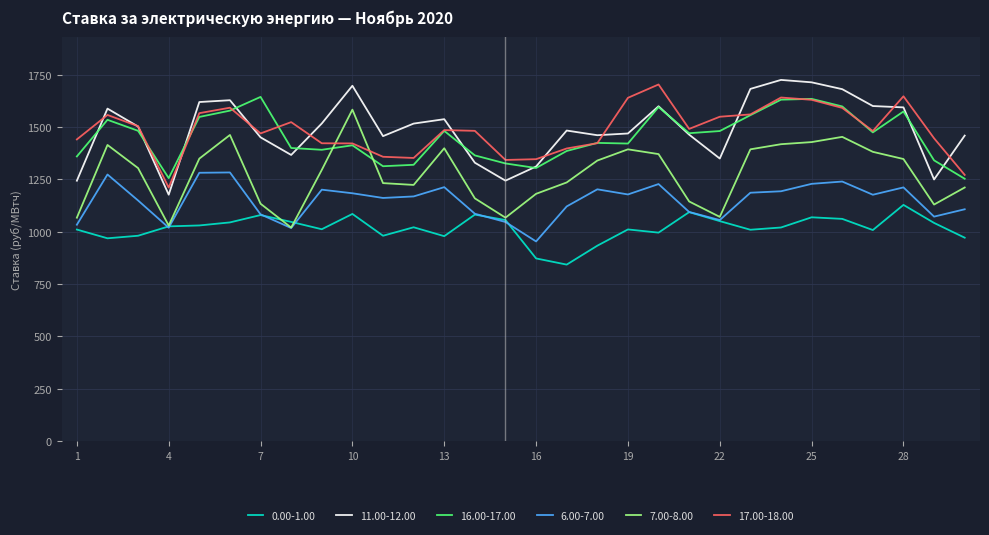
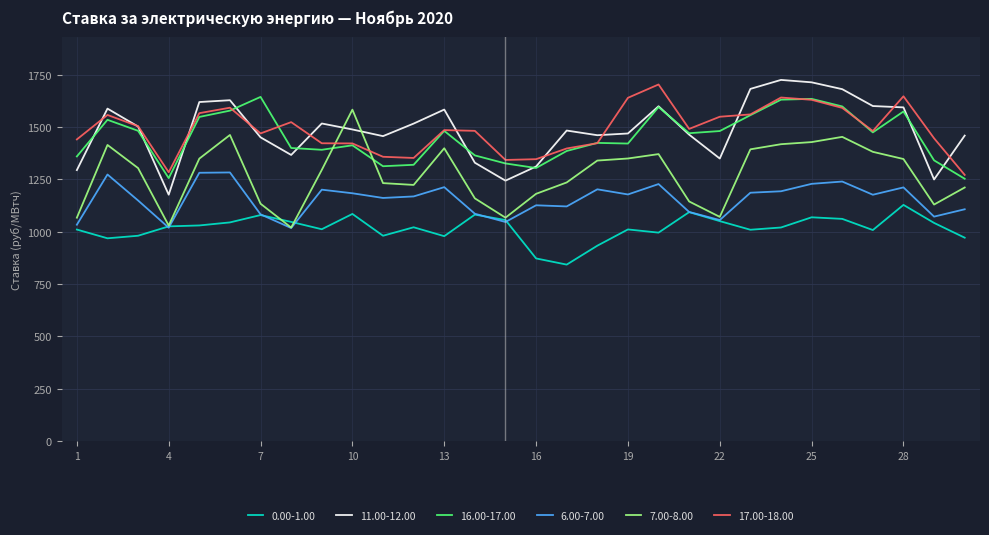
11.00-12.00, 1: 1240 -> 1290
17.00-18.00, 4: 1210 -> 1280
11.00-12.00, 10: 1700 -> 1490
11.00-12.00, 13: 1540 -> 1580
6.00-7.00, 16: 950 -> 1130
7.00-8.00, 19: 1390 -> 1350
